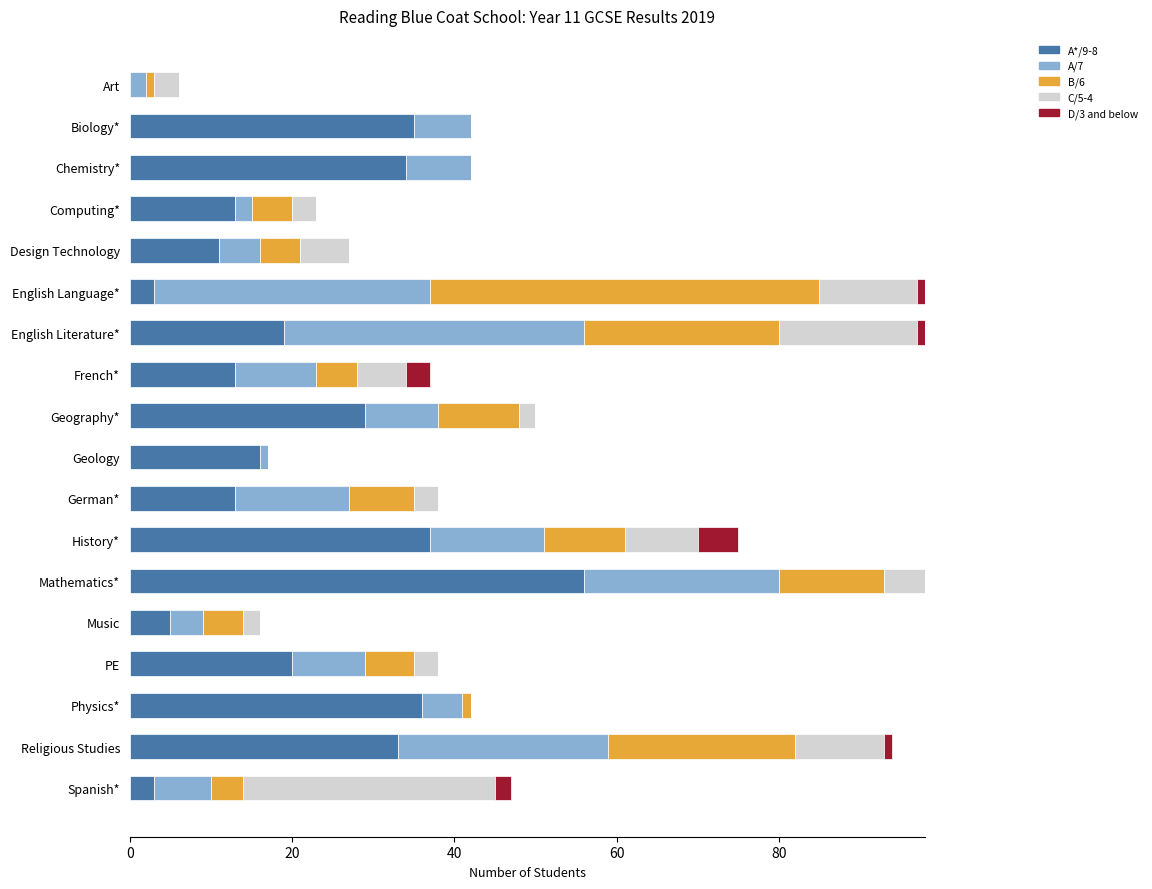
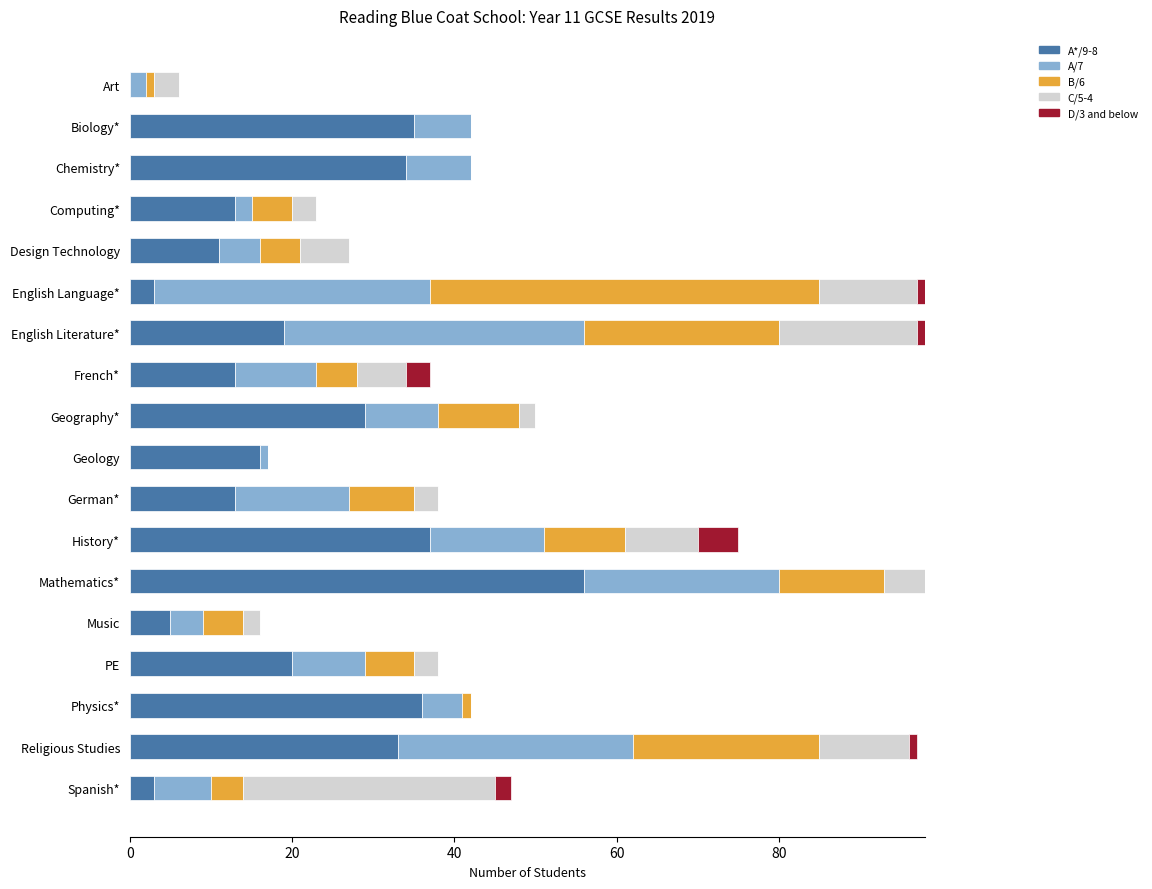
A/7, Religious Studies: 26 -> 29
